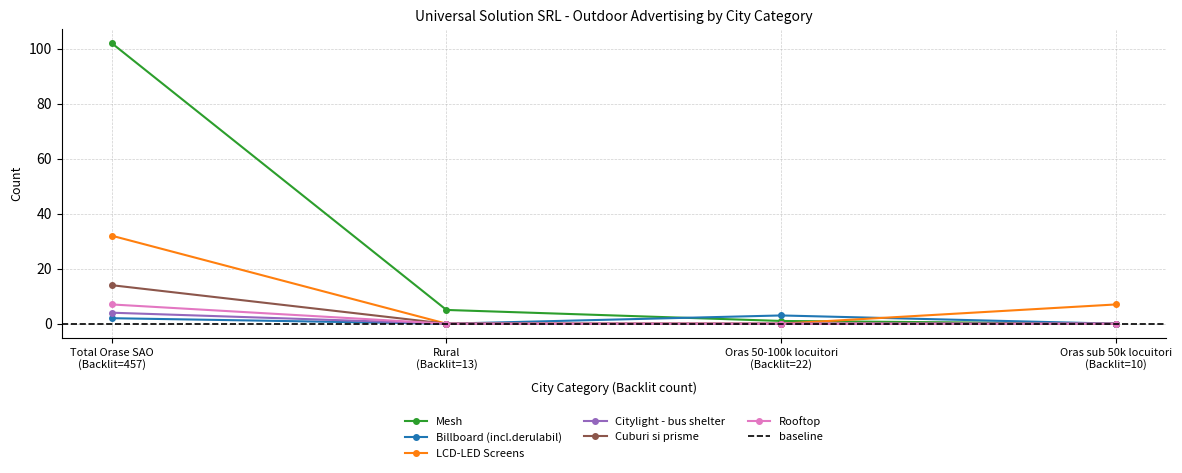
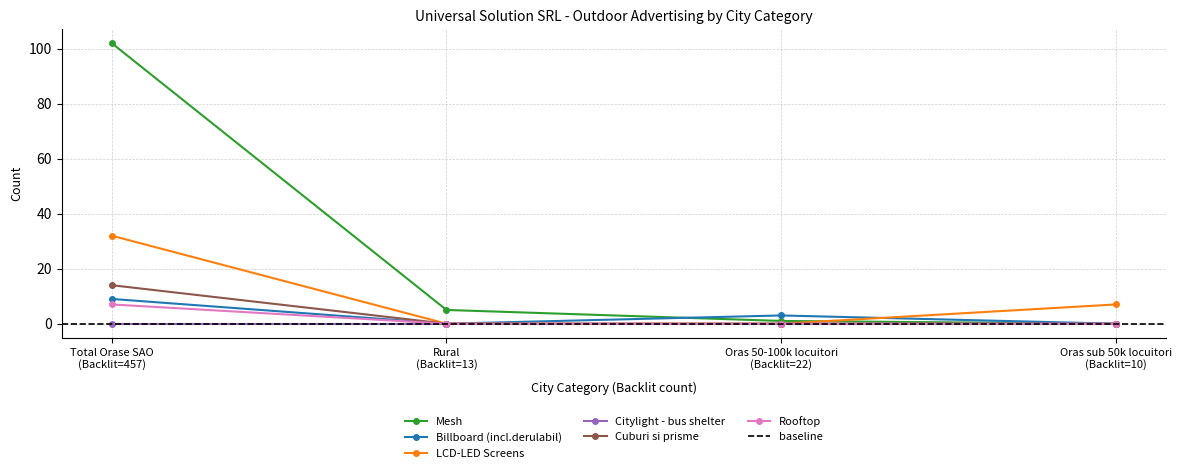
Billboard (incl.derulabil), Total Orase SAO (Backlit=457): 2 -> 9
Citylight - bus shelter, Total Orase SAO (Backlit=457): 4 -> 0
